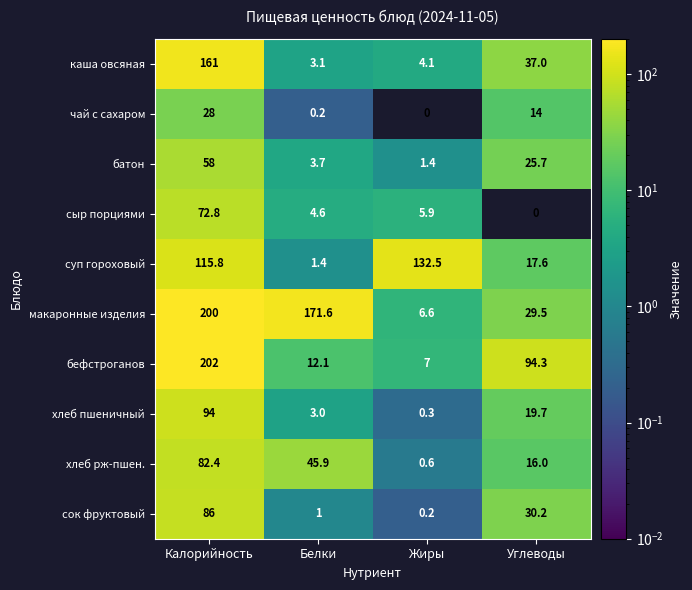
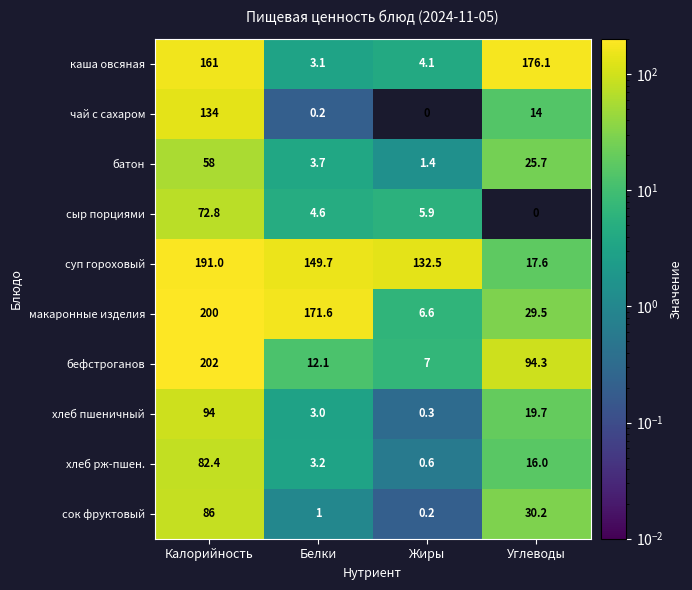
каша овсяная, Углеводы: 37.0 -> 176.1
чай с сахаром, Калорийность: 28 -> 134
суп гороховый, Калорийность: 115.8 -> 191.0
суп гороховый, Белки: 1.4 -> 149.7
хлеб рж-пшен., Белки: 45.9 -> 3.2
